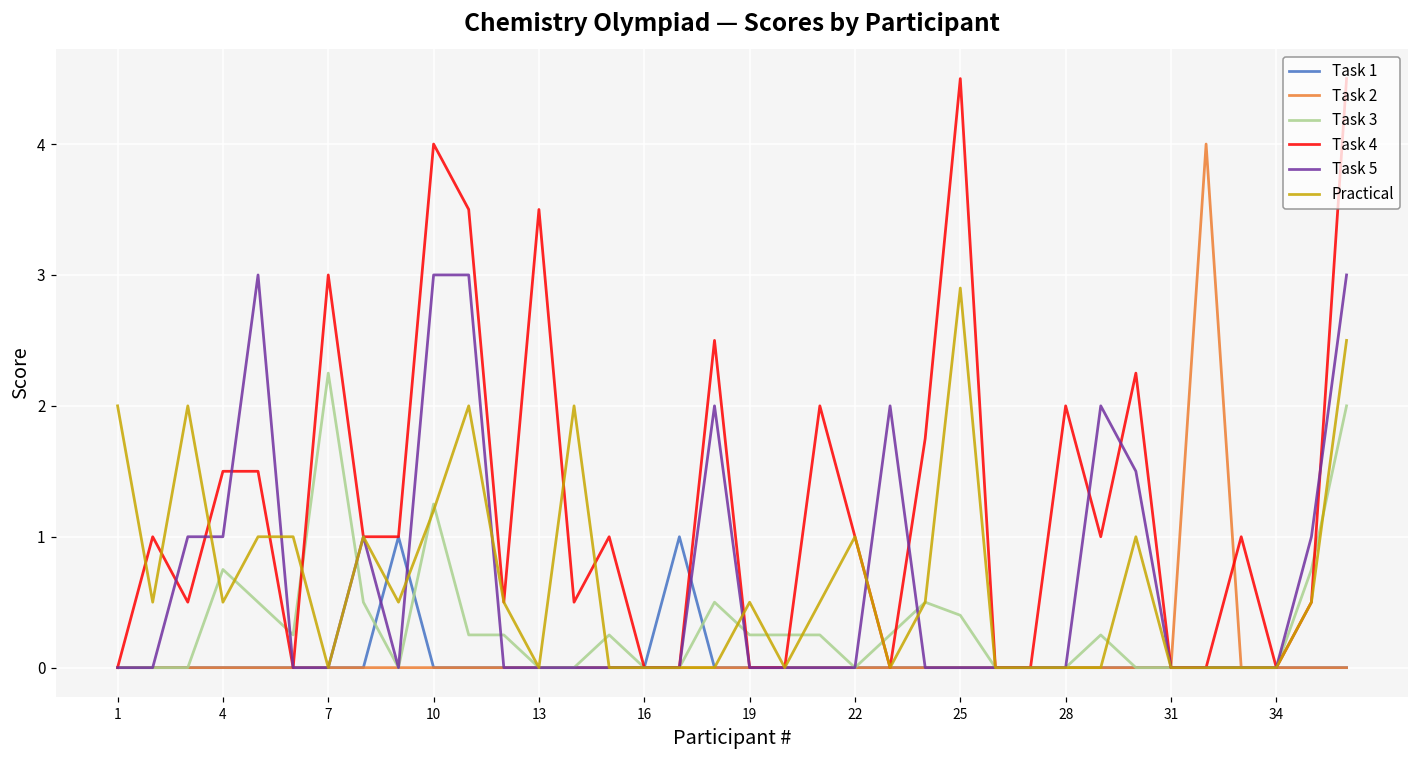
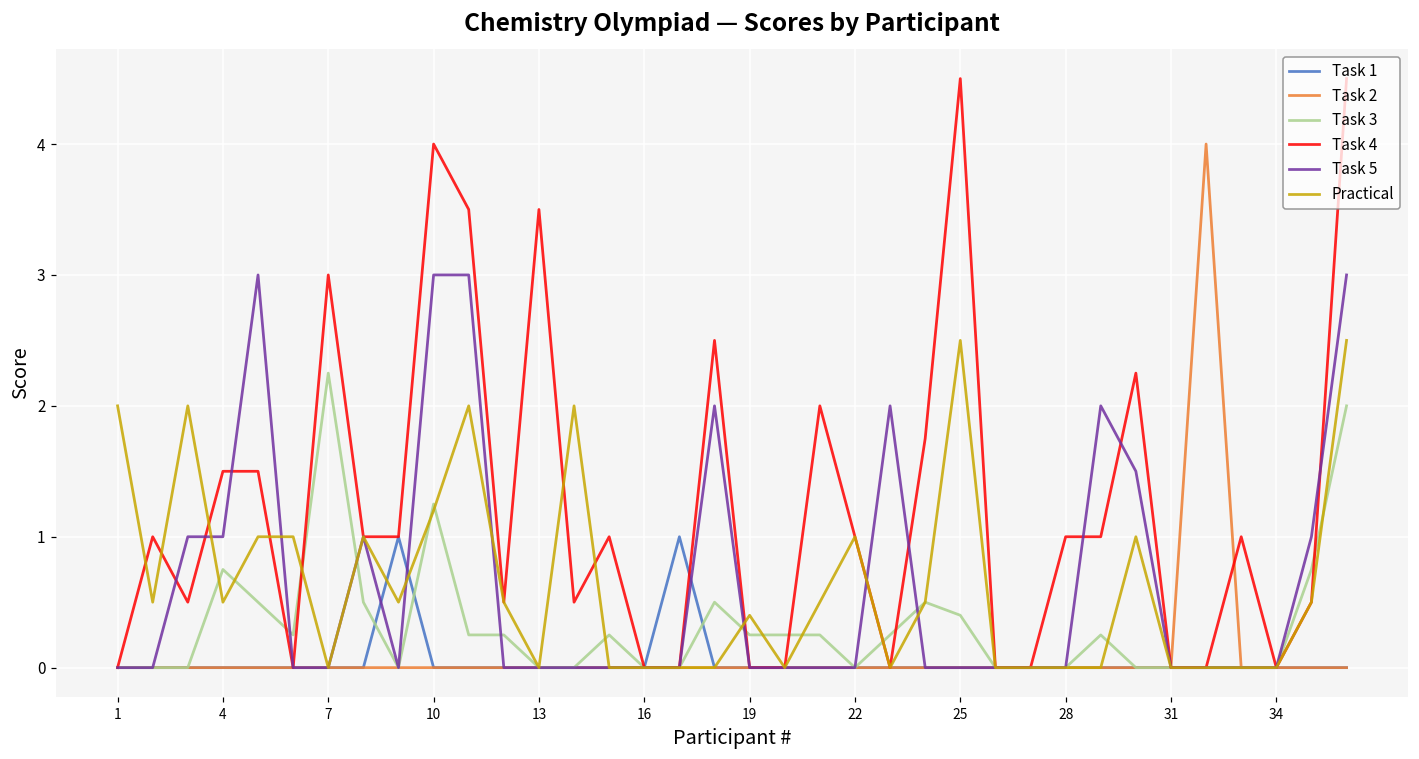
Practical, 19: 0.5 -> 0.4
Practical, 25: 2.9 -> 2.5
Task 4, 28: 2 -> 1
